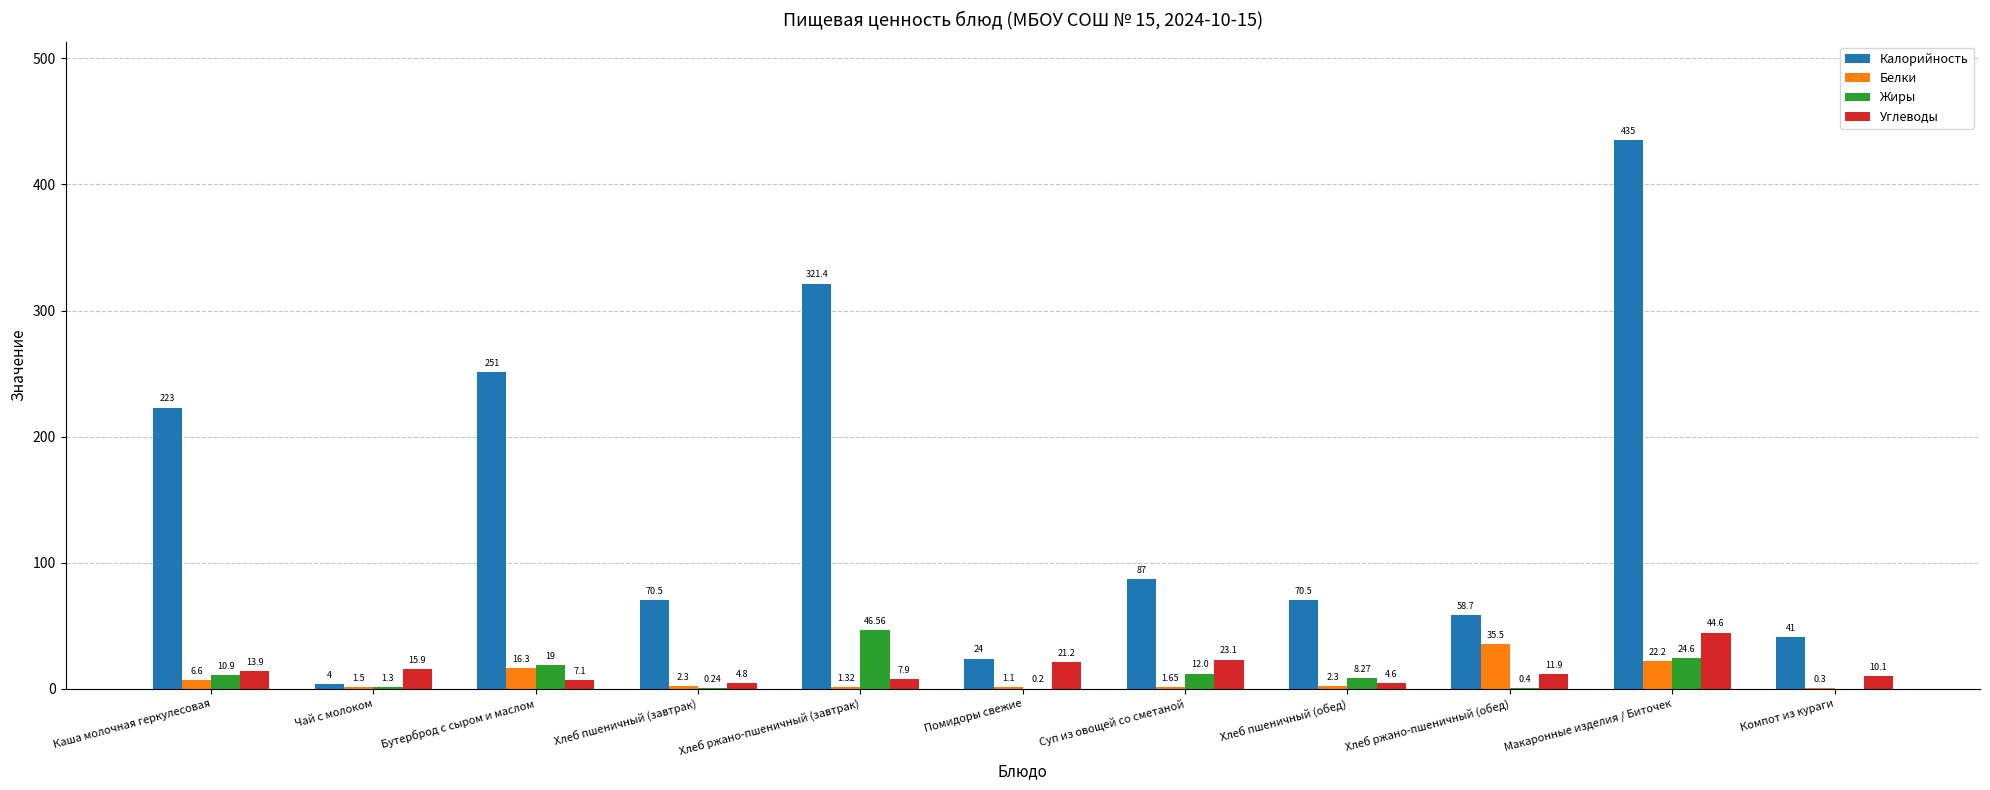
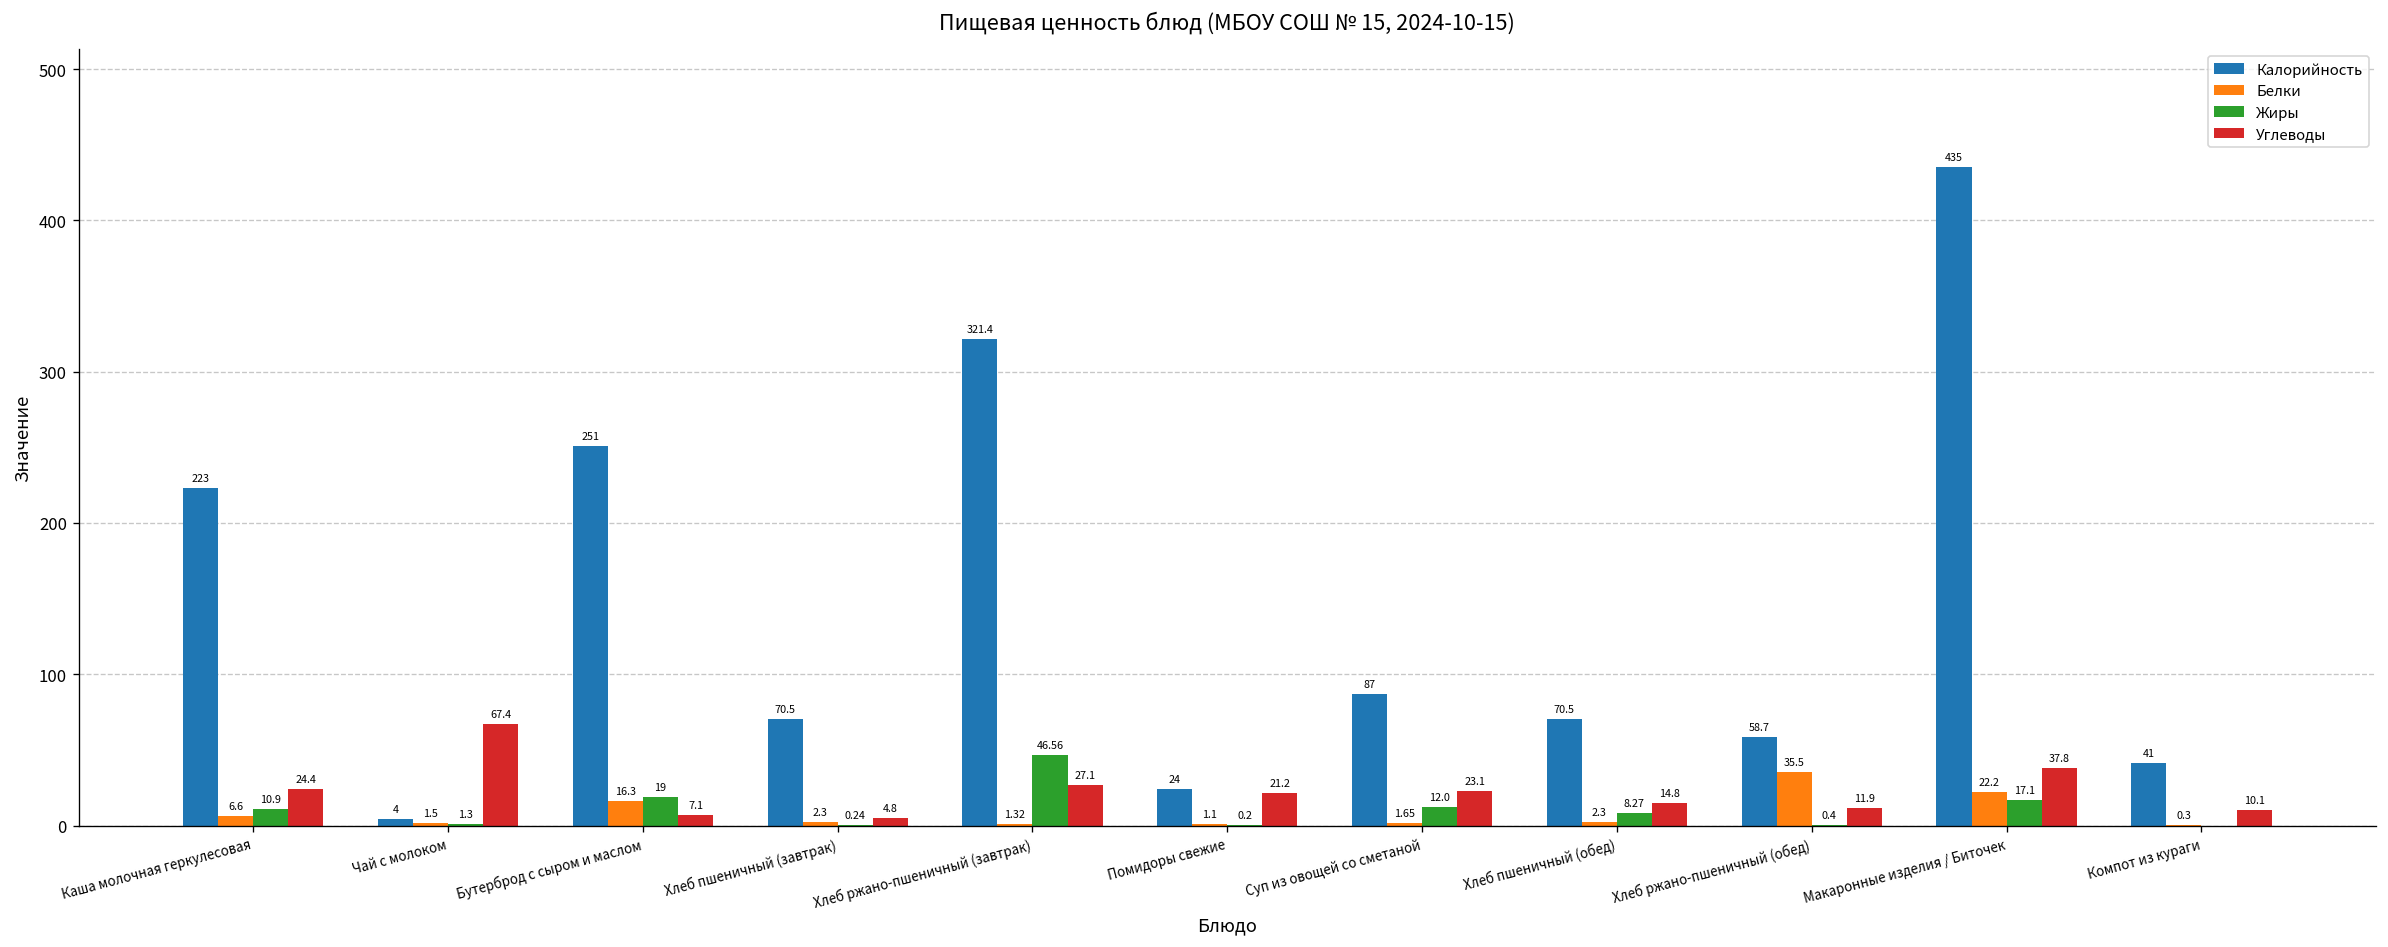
Углеводы, Каша молочная геркулесовая: 13.9 -> 24.4
Углеводы, Чай с молоком: 15.9 -> 67.4
Углеводы, Хлеб ржано-пшеничный (завтрак): 7.9 -> 27.1
Углеводы, Хлеб пшеничный (обед): 4.6 -> 14.8
Жиры, Макаронные изделия / Биточек: 24.6 -> 17.1
Углеводы, Макаронные изделия / Биточек: 44.6 -> 37.8
